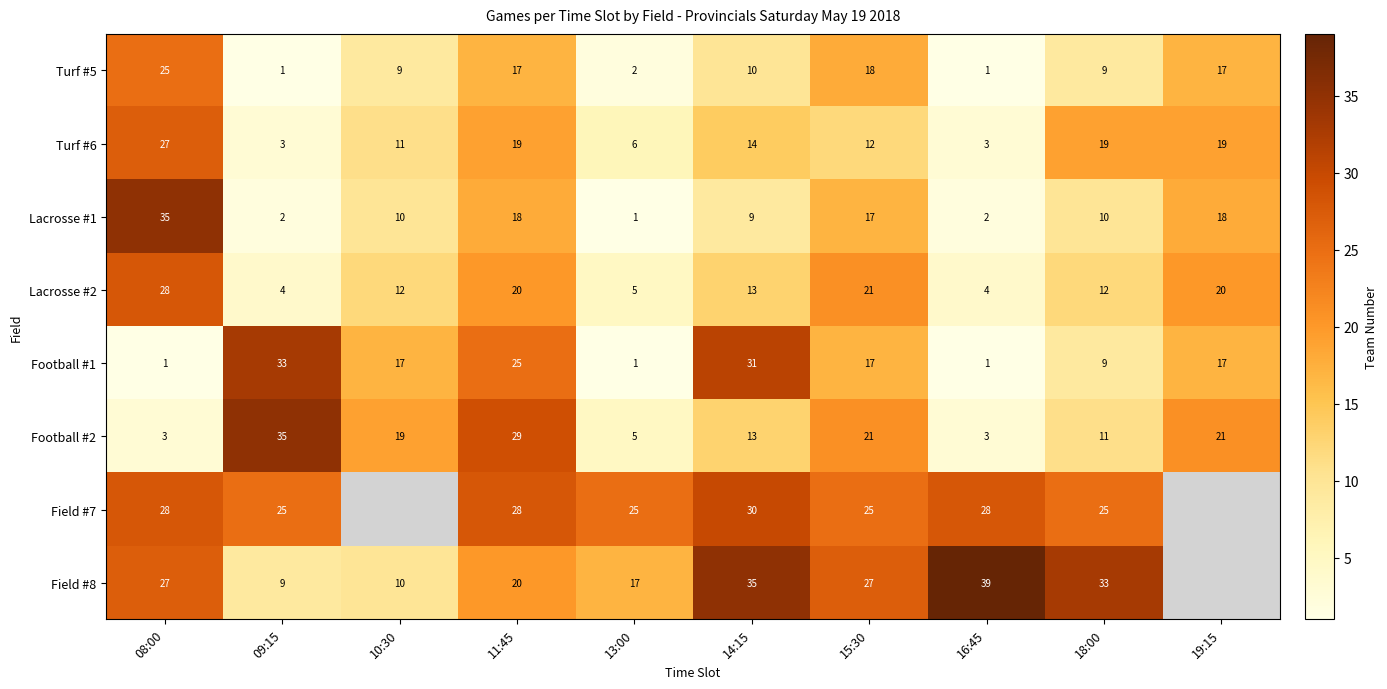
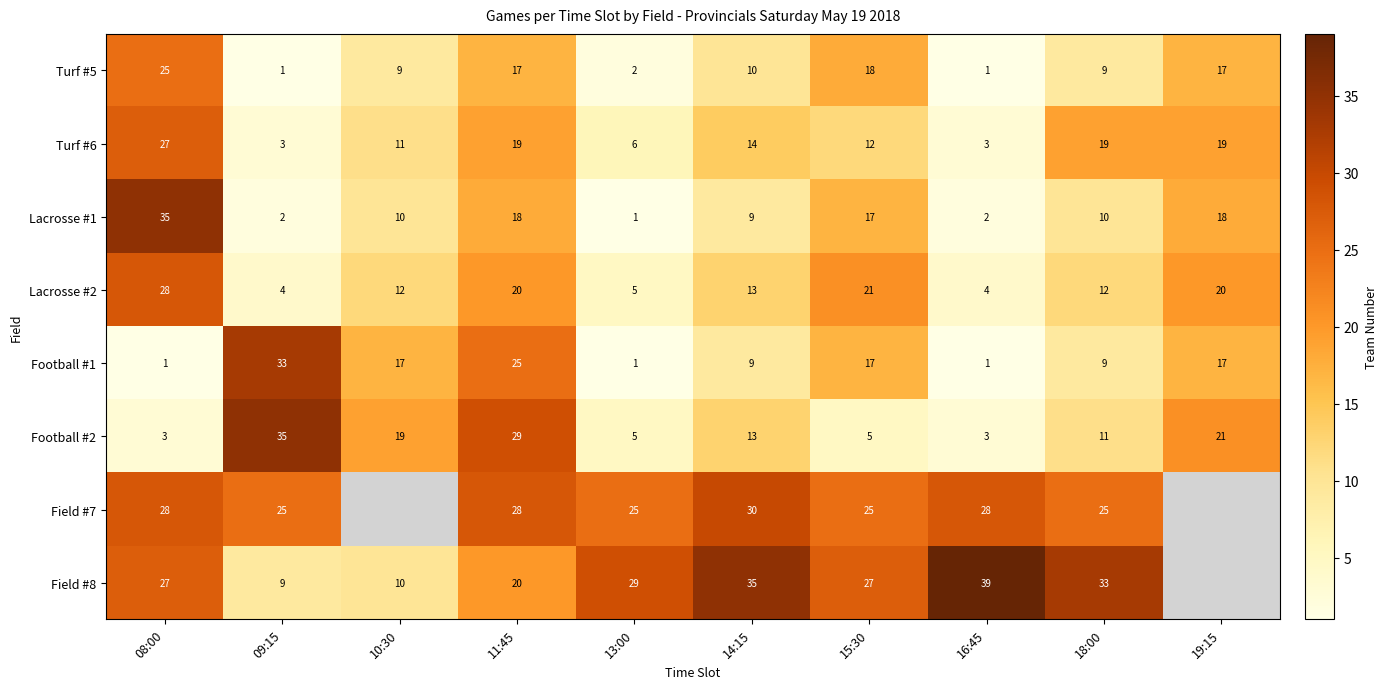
Football #1, 14:15: 31 -> 9
Football #2, 15:30: 21 -> 5
Field #8, 13:00: 17 -> 29
